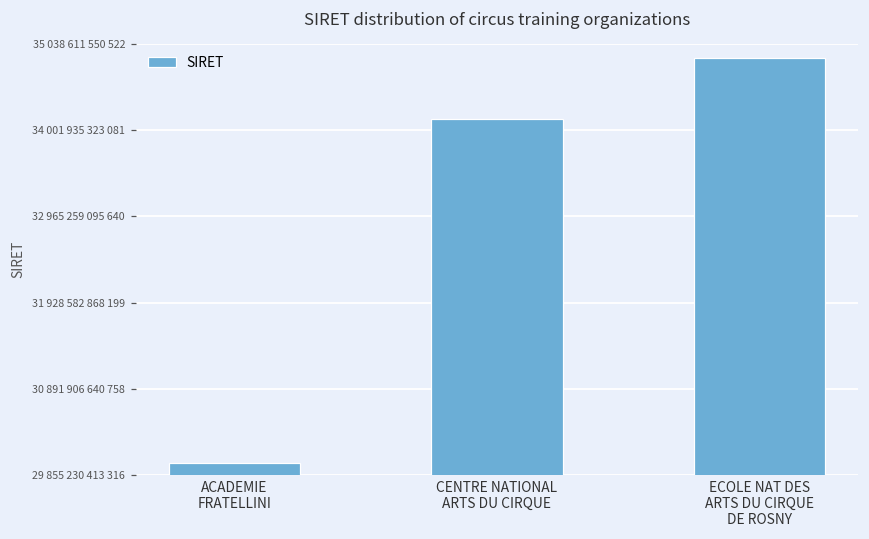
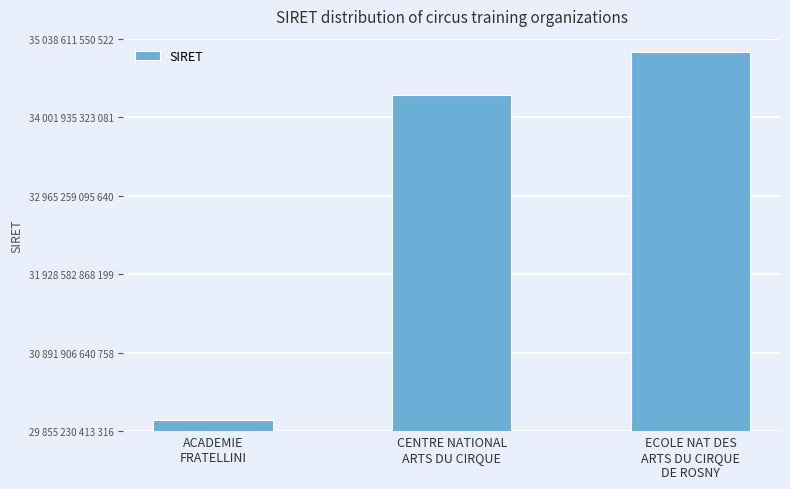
CENTRE NATIONAL ARTS DU CIRQUE: 34100000000000 -> 34300000000000
